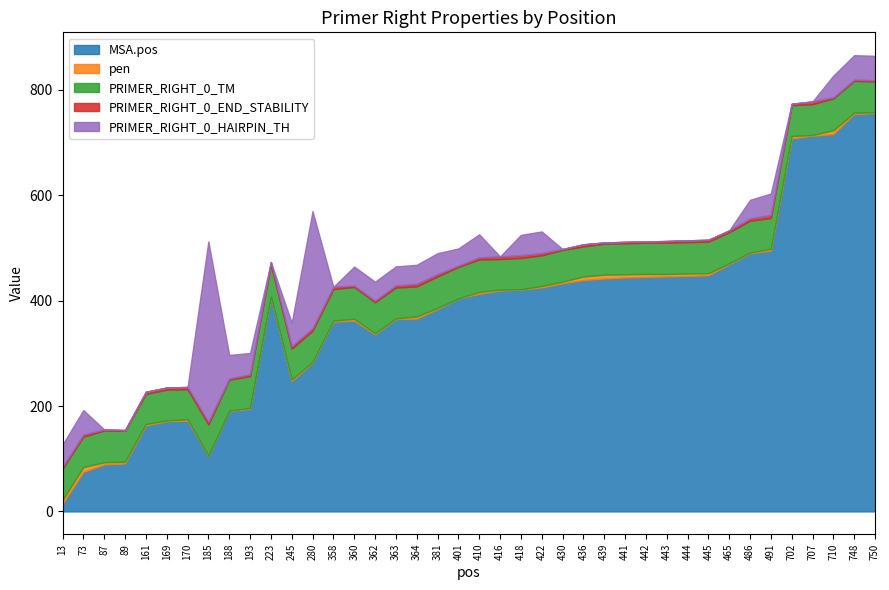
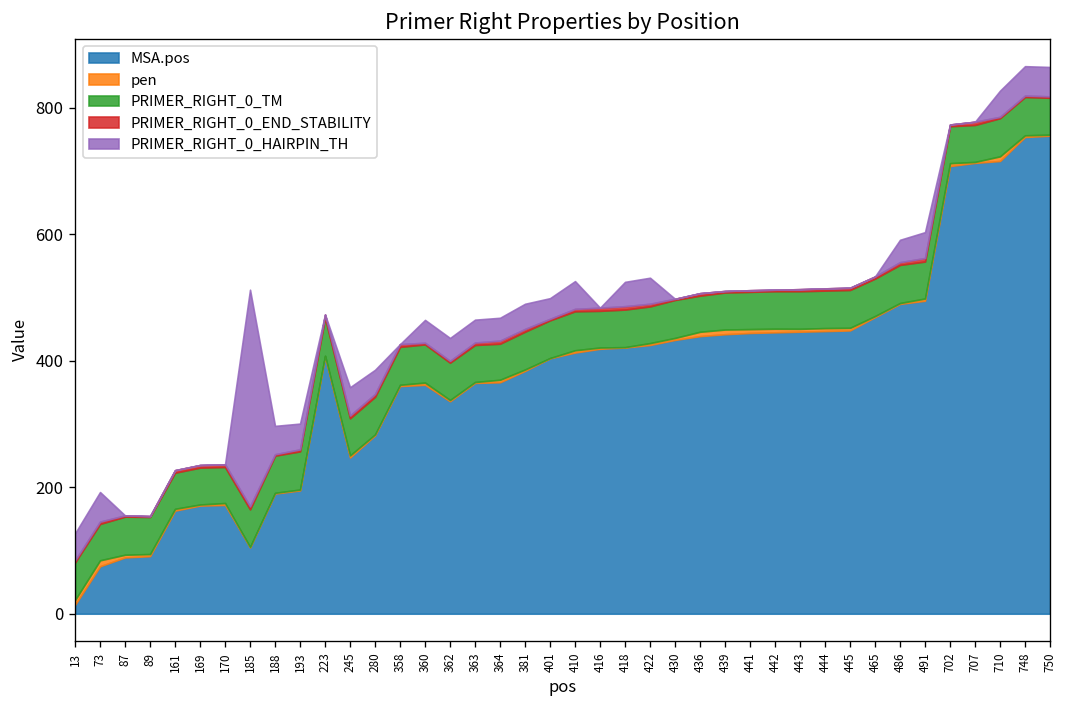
PRIMER_RIGHT_0_HAIRPIN_TH, 280: 220 -> 40
